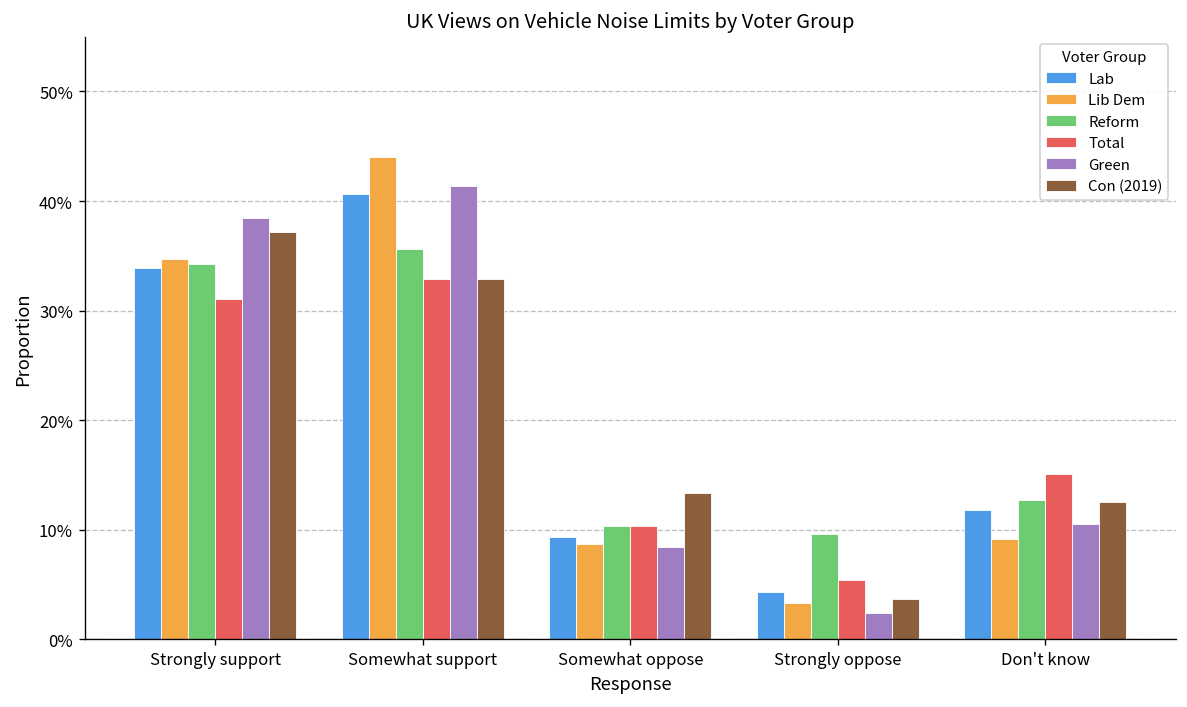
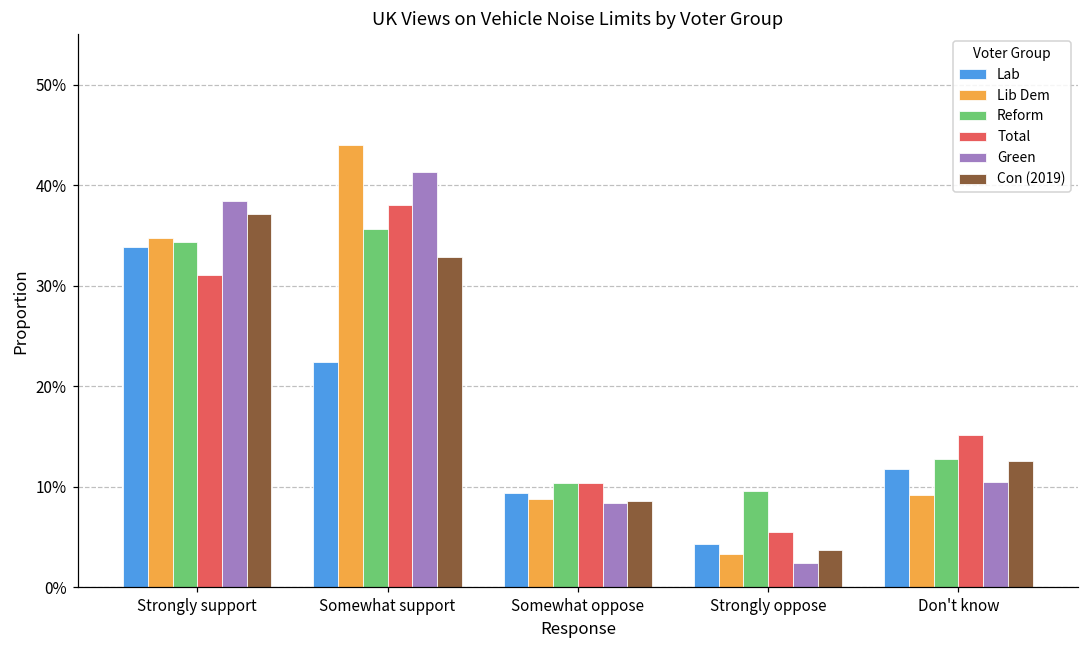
Lab, Somewhat support: 41% -> 22%
Total, Somewhat support: 33% -> 38%
Con (2019), Somewhat oppose: 13% -> 9%
